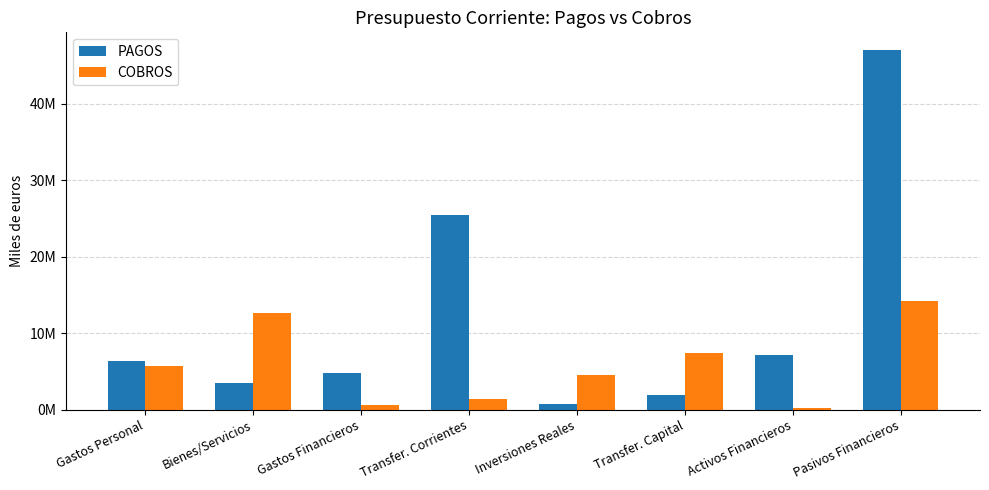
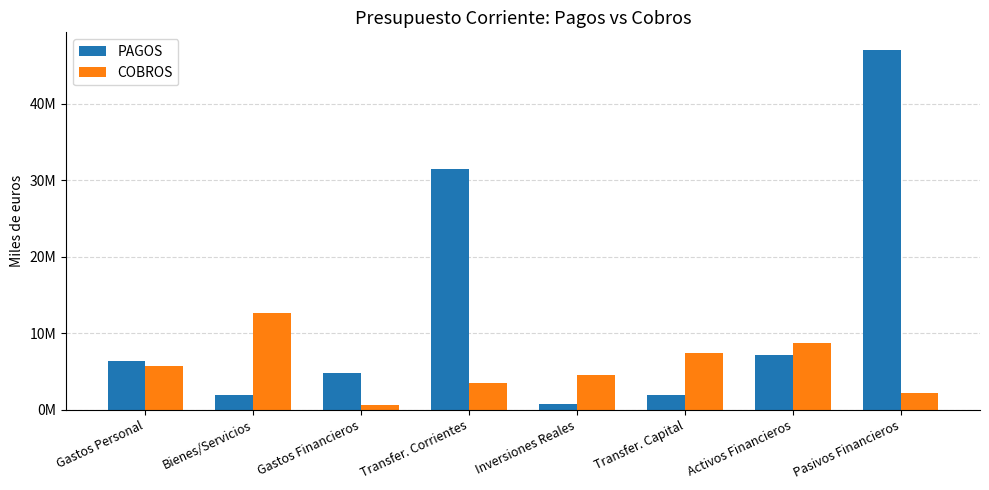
PAGOS, Bienes/Servicios: 3000000 -> 2000000
PAGOS, Transfer. Corrientes: 25000000 -> 31000000
COBROS, Transfer. Corrientes: 1000000 -> 3000000
COBROS, Activos Financieros: 0 -> 9000000
COBROS, Pasivos Financieros: 14000000 -> 2000000
